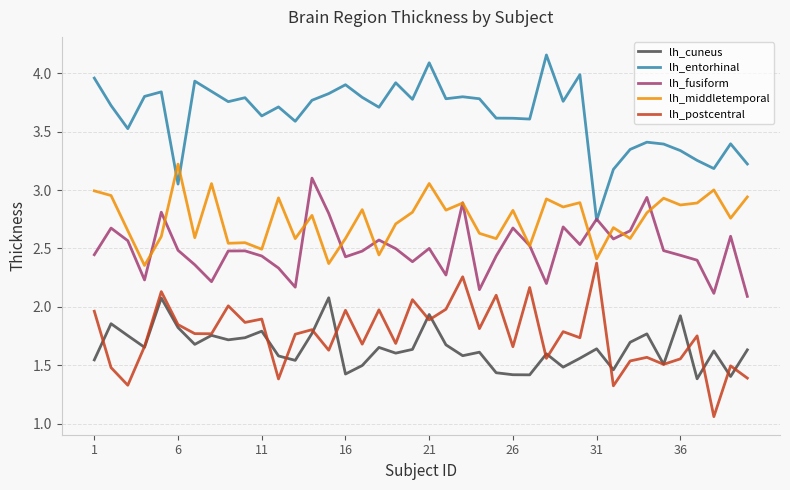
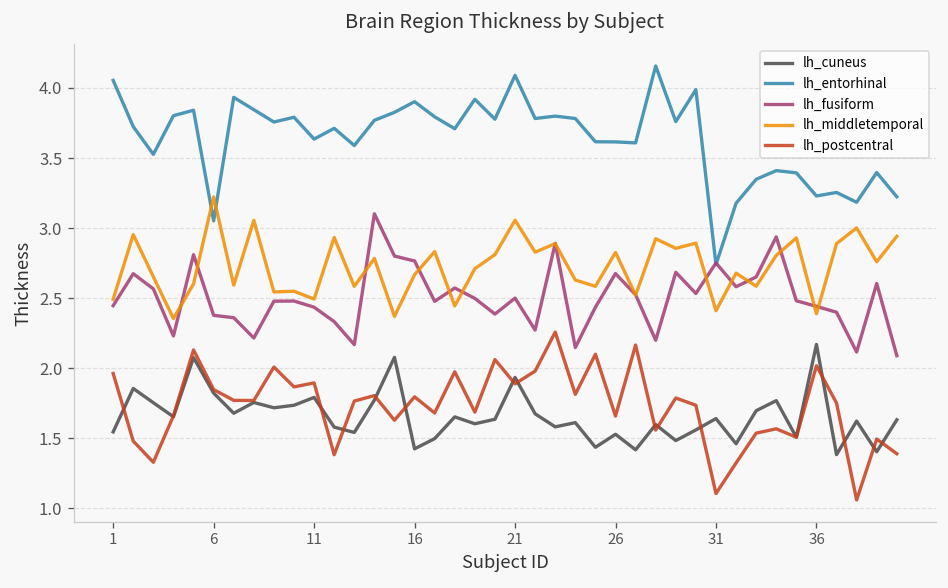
lh_entorhinal, 1: 3.96 -> 4.05
lh_middletemporal, 1: 2.99 -> 2.49
lh_fusiform, 6: 2.48 -> 2.38
lh_fusiform, 16: 2.43 -> 2.77
lh_middletemporal, 16: 2.59 -> 2.67
lh_postcentral, 16: 1.97 -> 1.80
lh_cuneus, 26: 1.42 -> 1.53
lh_postcentral, 31: 2.37 -> 1.11
lh_cuneus, 36: 1.92 -> 2.17
lh_entorhinal, 36: 3.34 -> 3.23
lh_middletemporal, 36: 2.87 -> 2.39
lh_postcentral, 36: 1.55 -> 2.02
